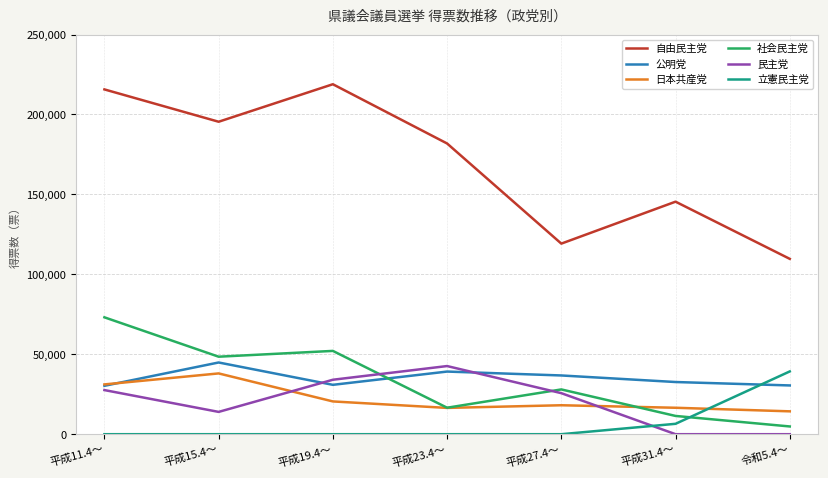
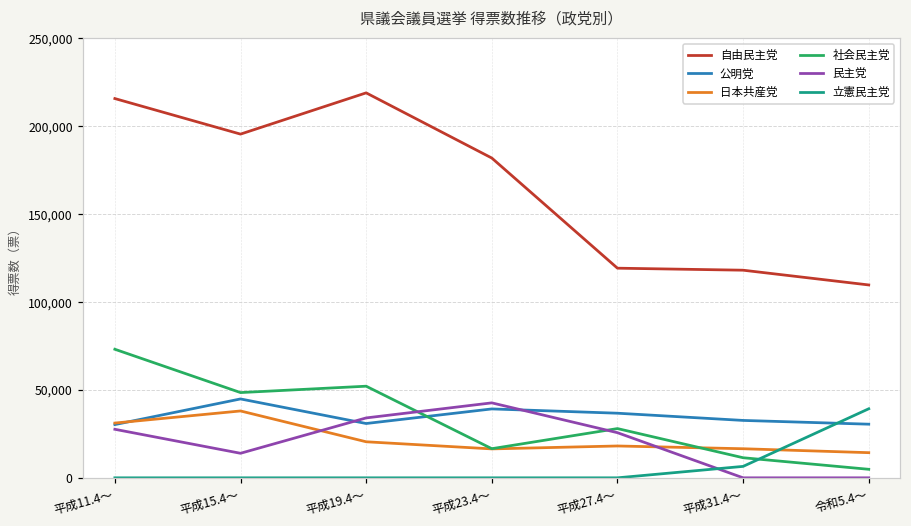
自由民主党, 平成31.4～: 145,000 -> 118,000
